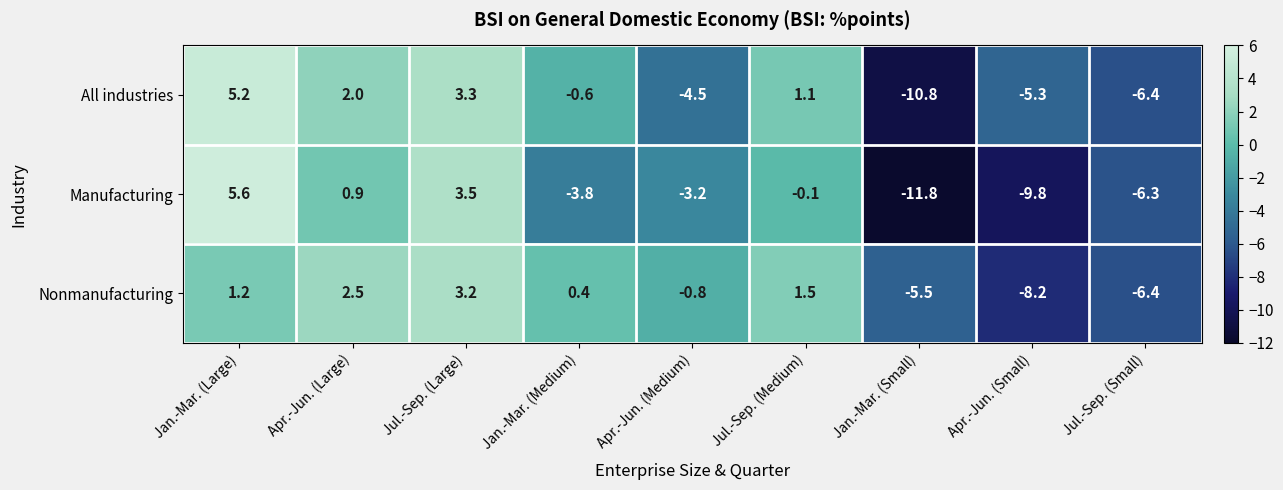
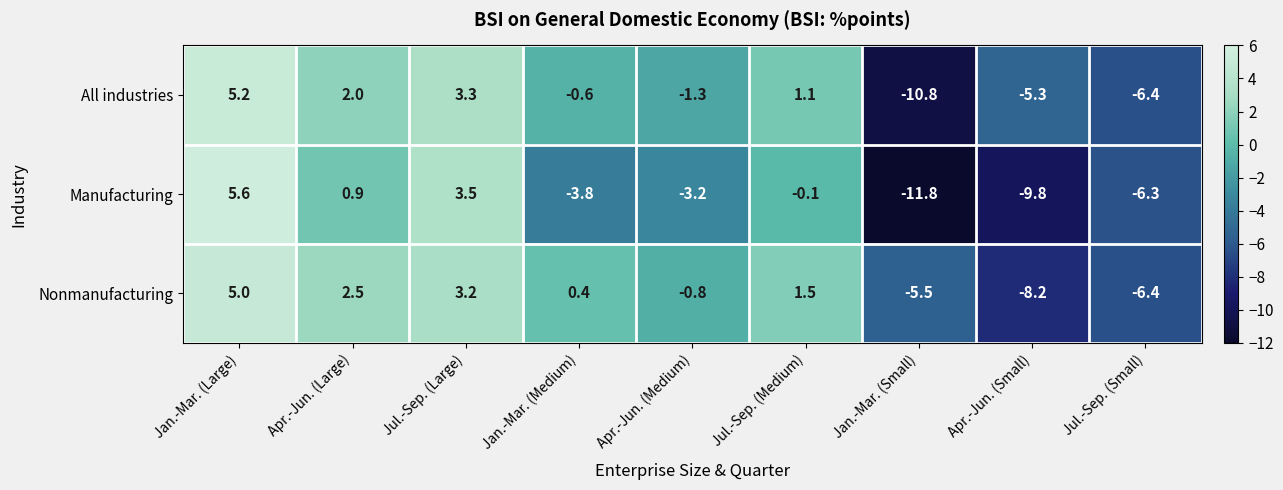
All industries, Apr.-Jun. (Medium): -4.5 -> -1.3
Nonmanufacturing, Jan.-Mar. (Large): 1.2 -> 5.0
